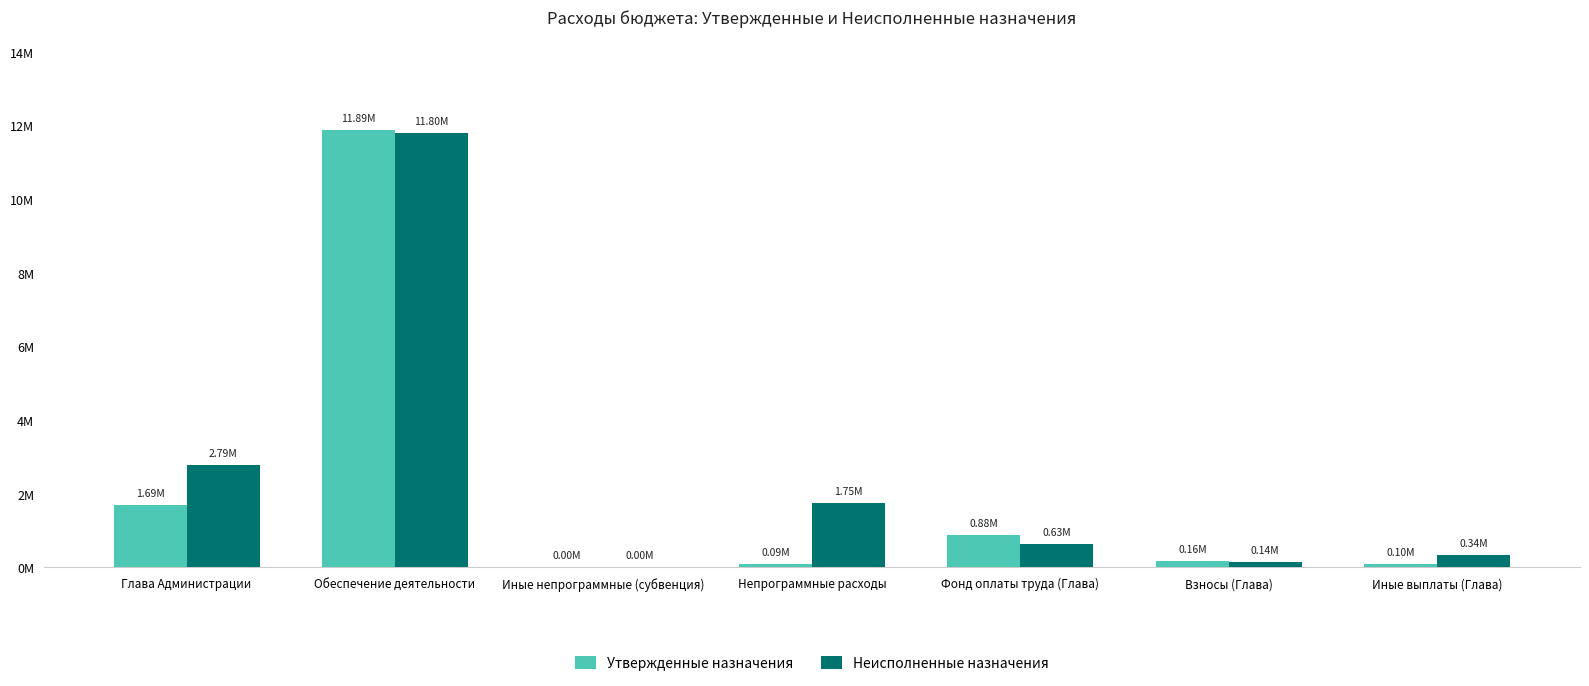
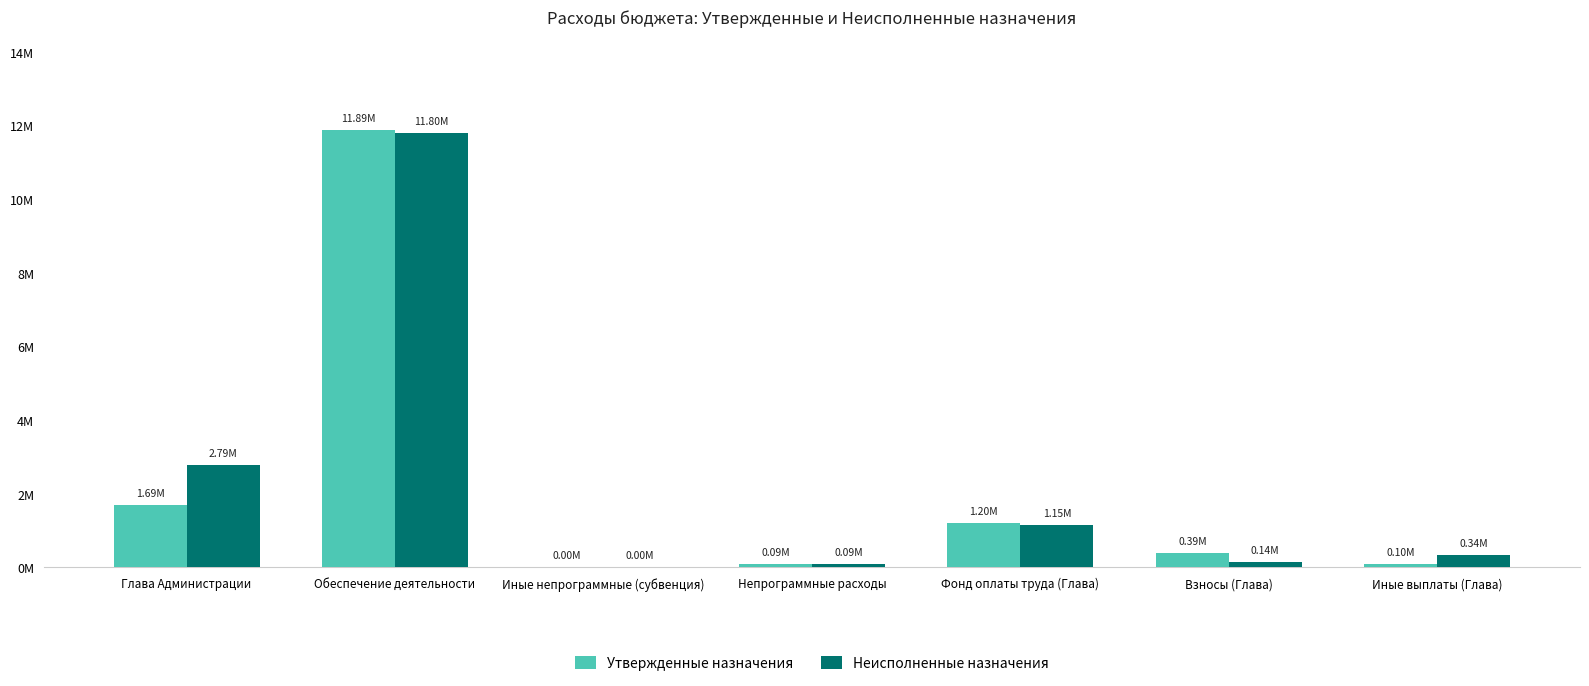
Неисполненные назначения, Непрограммные расходы: 1.75M -> 0.09M
Утвержденные назначения, Фонд оплаты труда (Глава): 0.88M -> 1.20M
Неисполненные назначения, Фонд оплаты труда (Глава): 0.63M -> 1.15M
Утвержденные назначения, Взносы (Глава): 0.16M -> 0.39M
